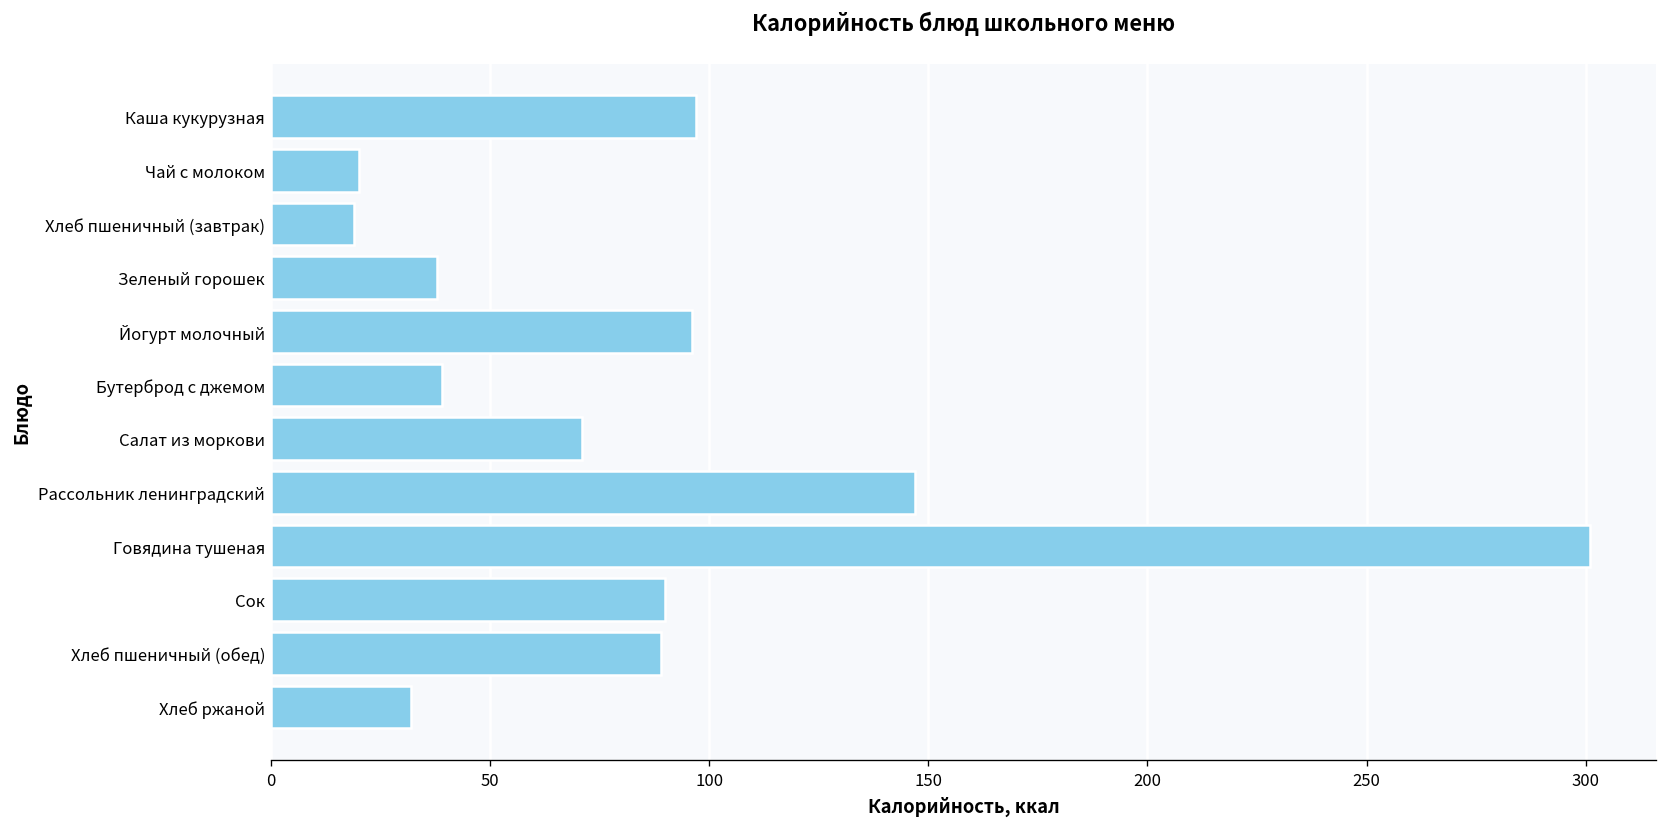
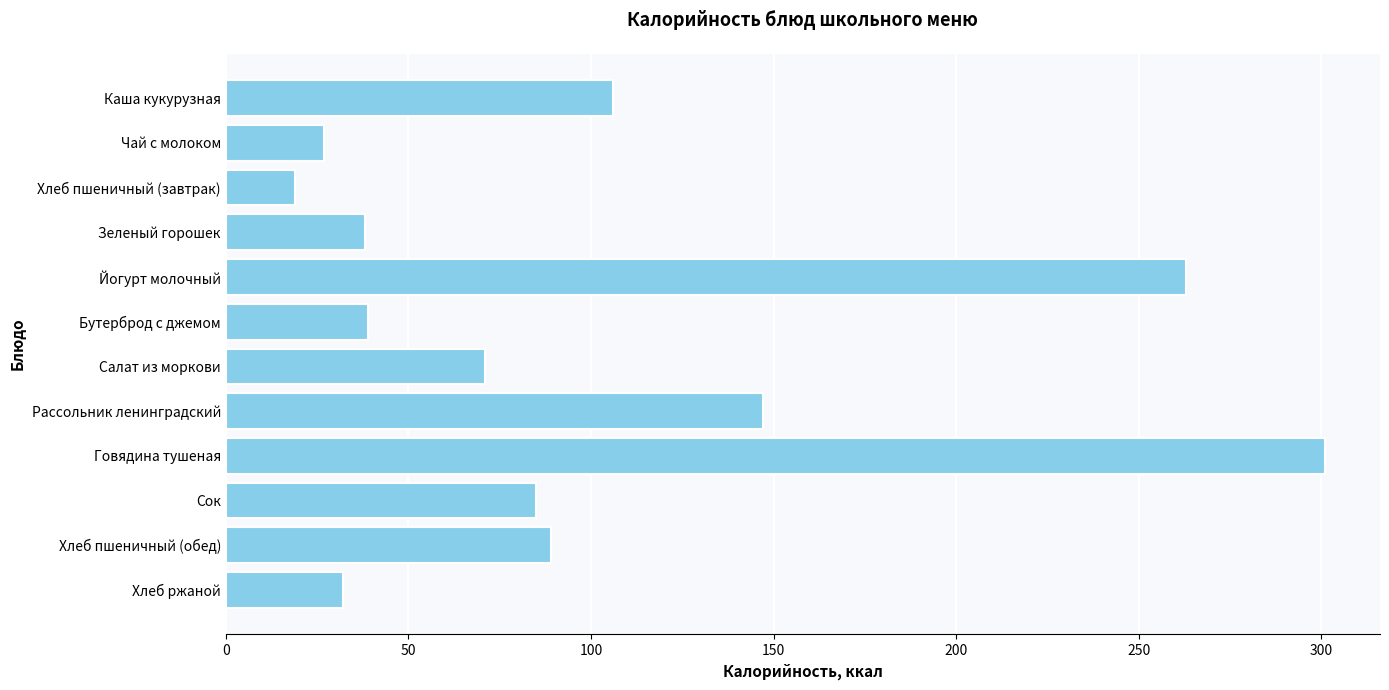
Каша кукурузная: 97 -> 106
Чай с молоком: 20 -> 27
Йогурт молочный: 96 -> 263
Сок: 90 -> 85
